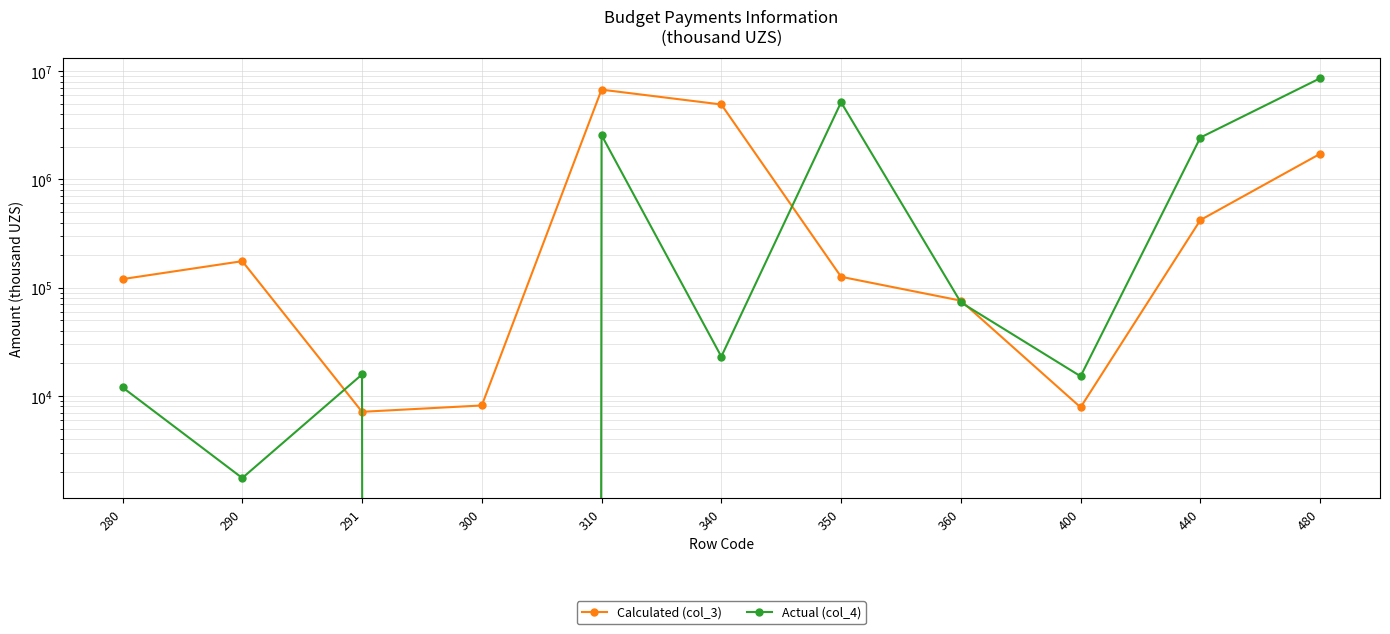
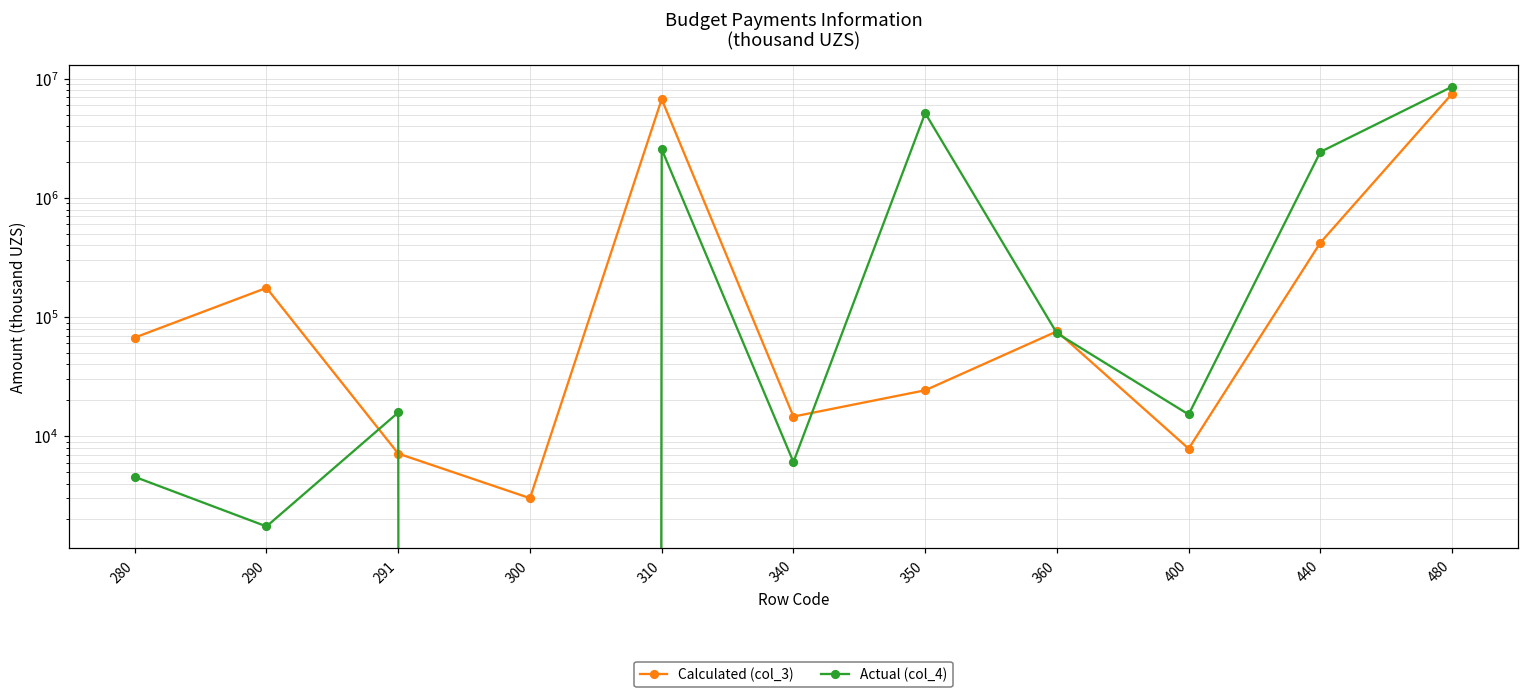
Calculated (col_3), 280: 120000 -> 70000
Actual (col_4), 280: 12000 -> 4600
Calculated (col_3), 300: 8000 -> 3000
Calculated (col_3), 340: 5000000 -> 15000
Actual (col_4), 340: 23000 -> 6000
Calculated (col_3), 350: 130000 -> 24000
Calculated (col_3), 480: 1700000 -> 8000000
